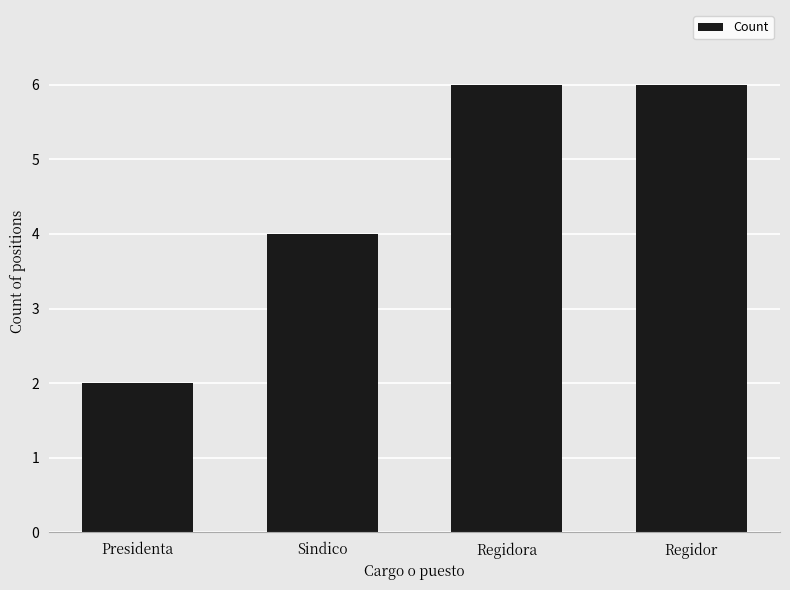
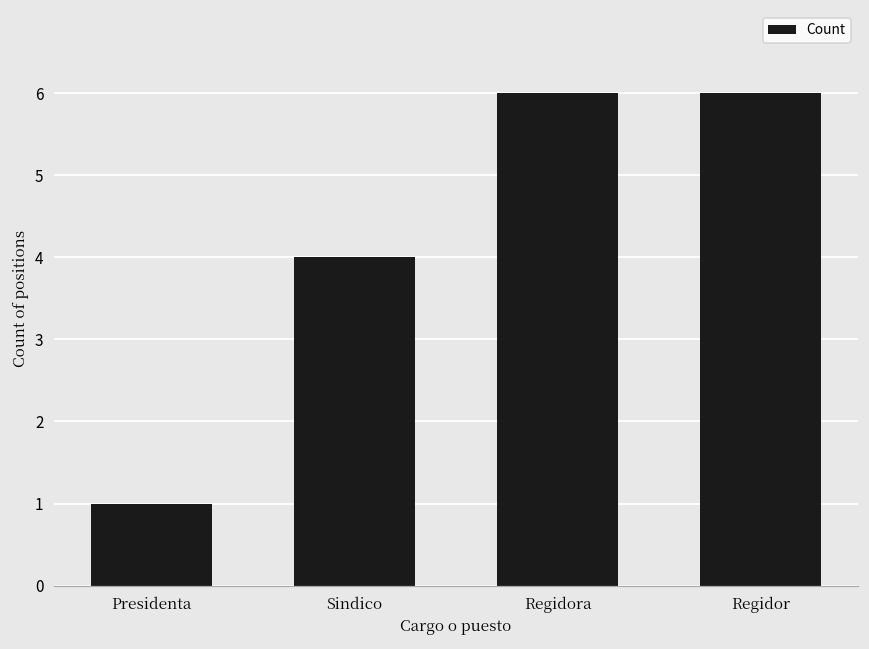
Presidenta: 2 -> 1
